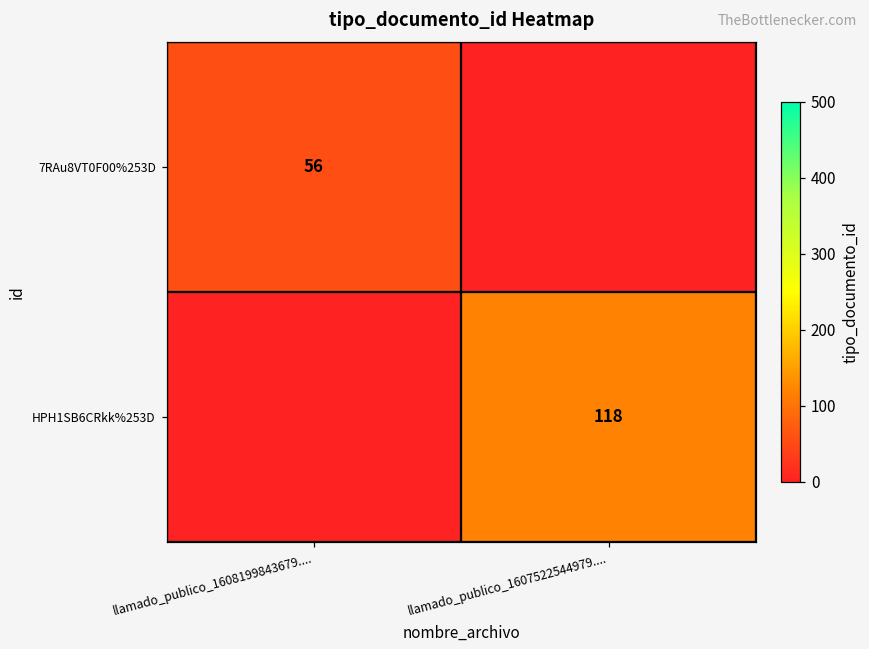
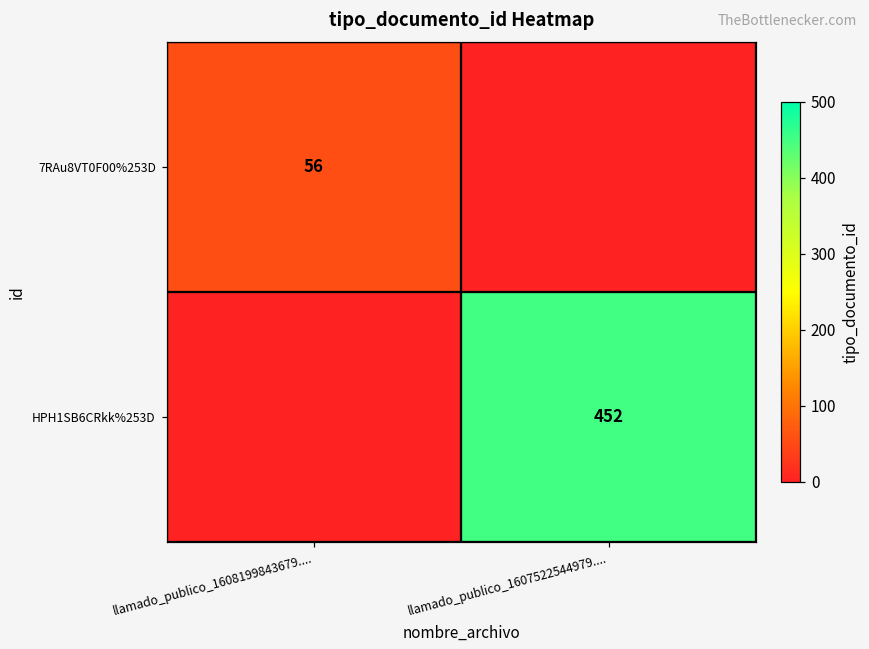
HPH1SB6CRkk%253D, llamado_publico_1607522544979....: 118 -> 452
